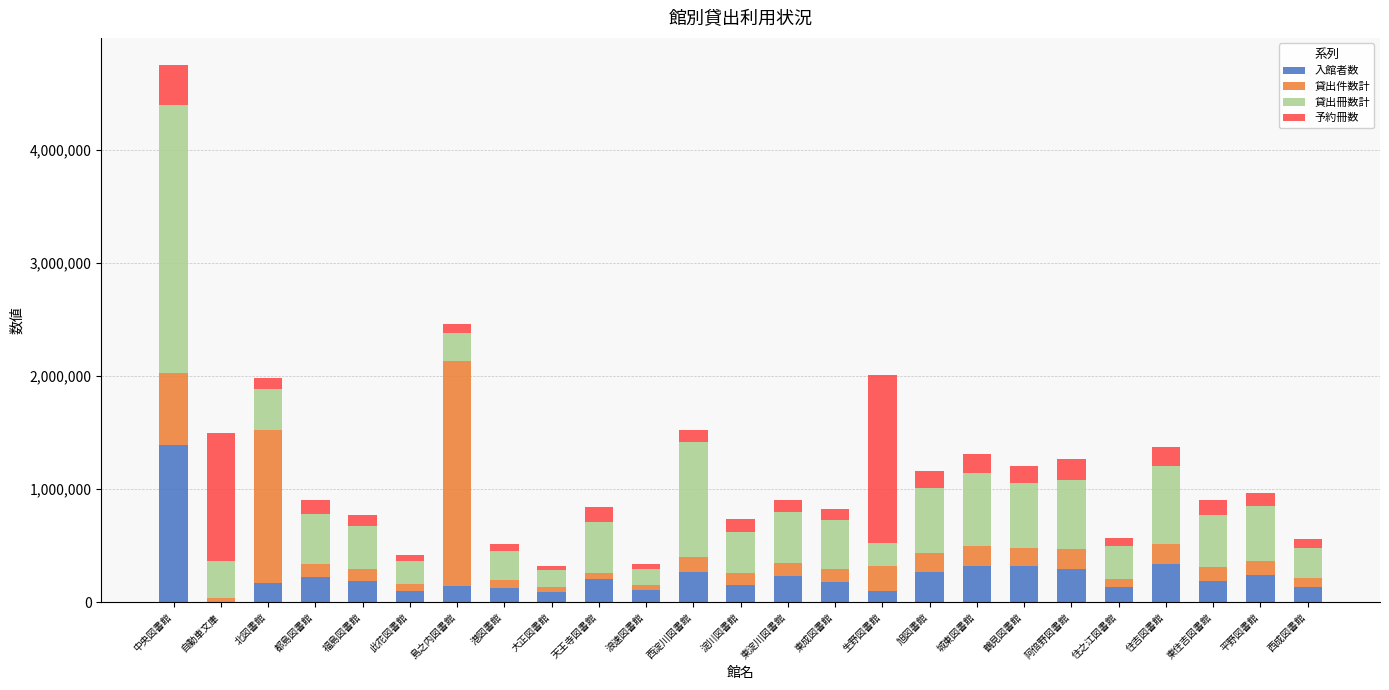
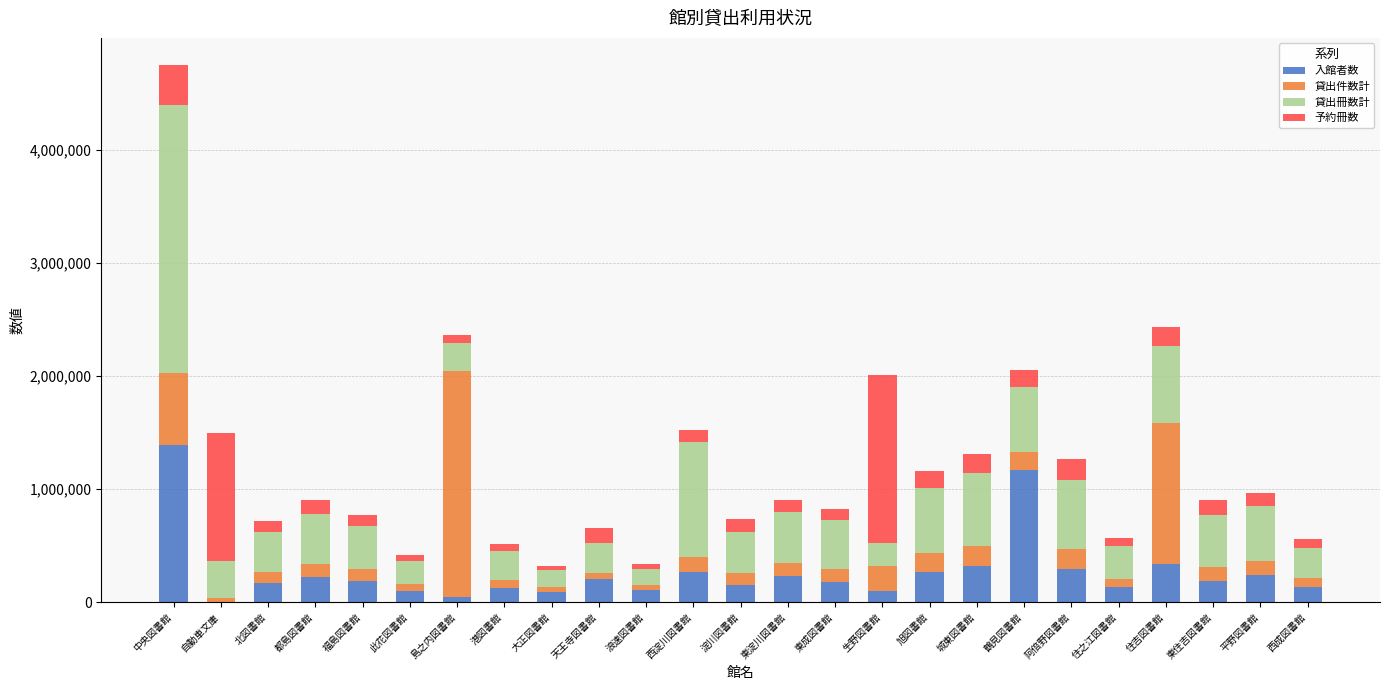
貸出件数計, 北図書館: 1,360,000 -> 100,000
入館者数, 島之内図書館: 140,000 -> 50,000
貸出冊数計, 天王寺図書館: 450,000 -> 260,000
入館者数, 鶴見図書館: 320,000 -> 1,170,000
貸出件数計, 住吉図書館: 180,000 -> 1,250,000
